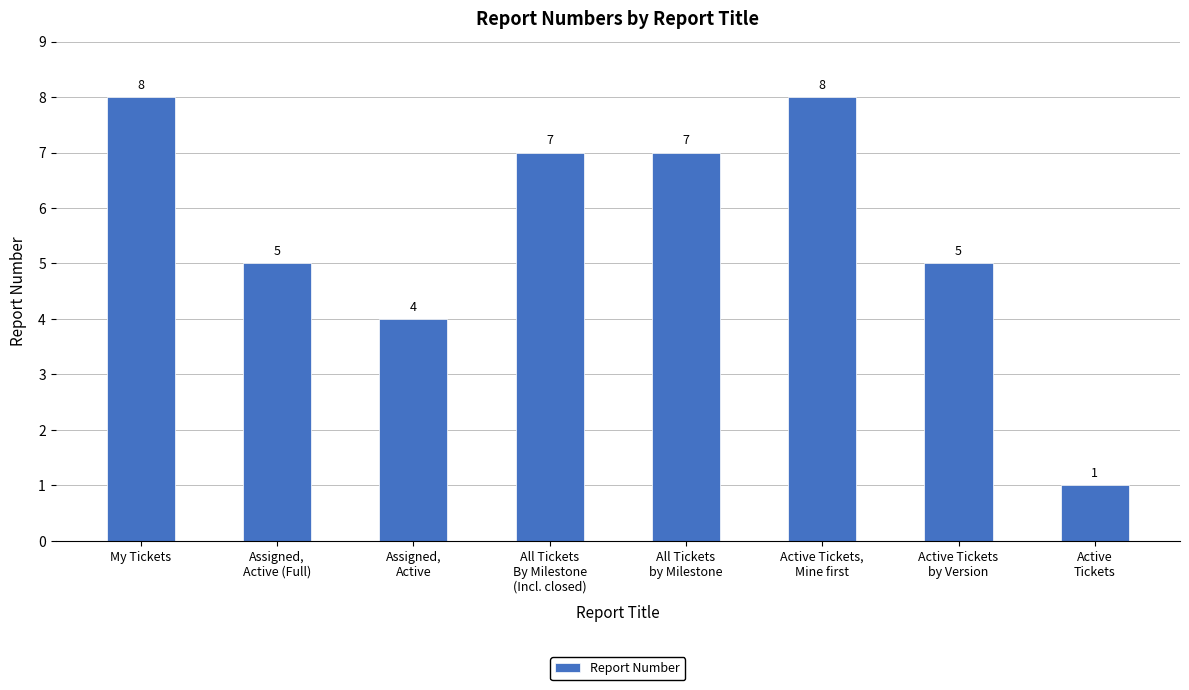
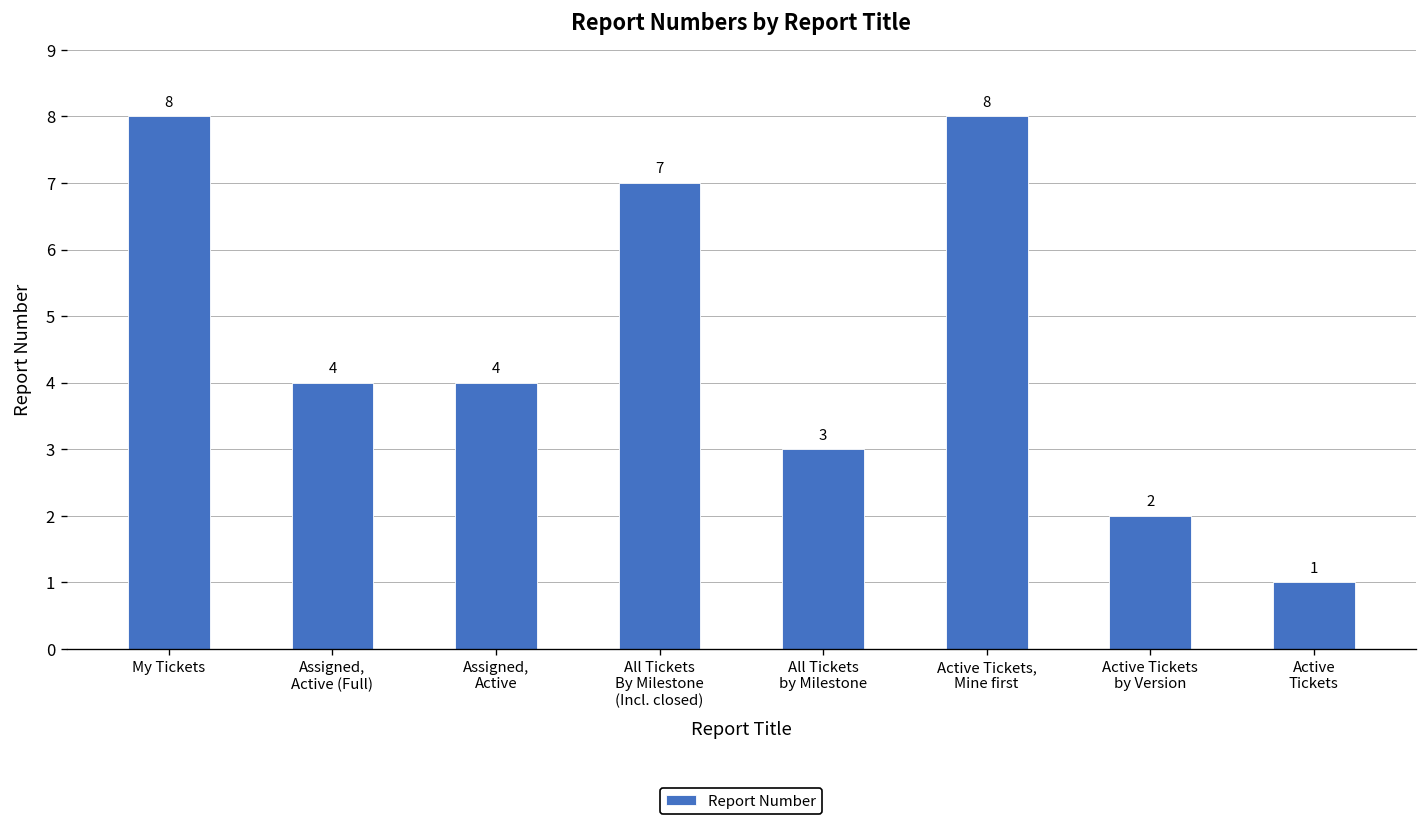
Assigned, Active (Full): 5 -> 4
All Tickets by Milestone: 7 -> 3
Active Tickets by Version: 5 -> 2
